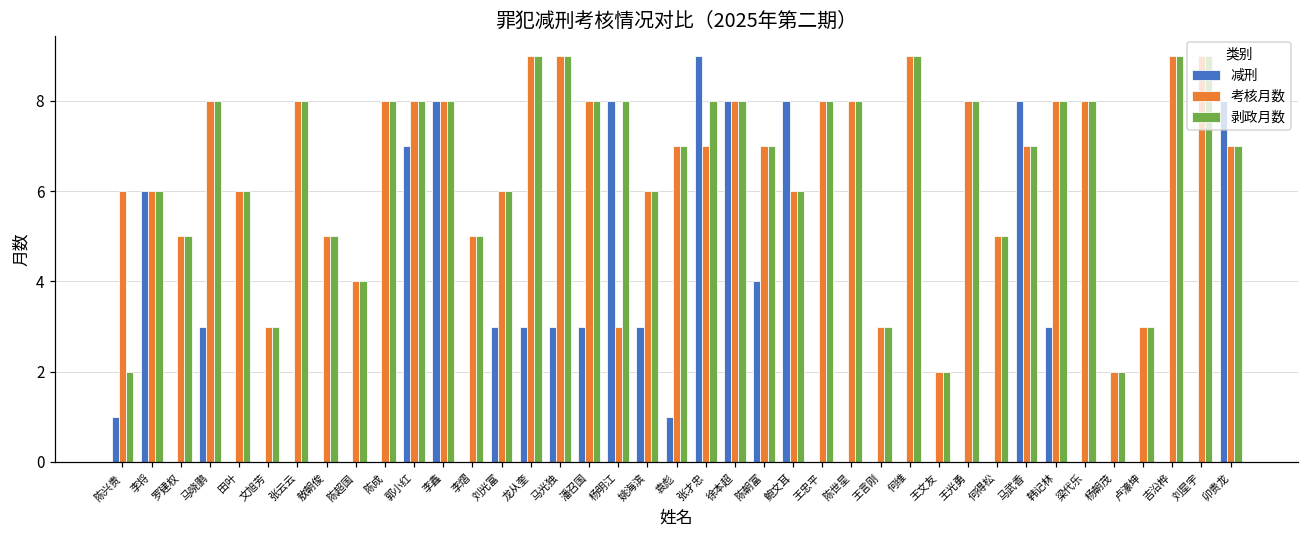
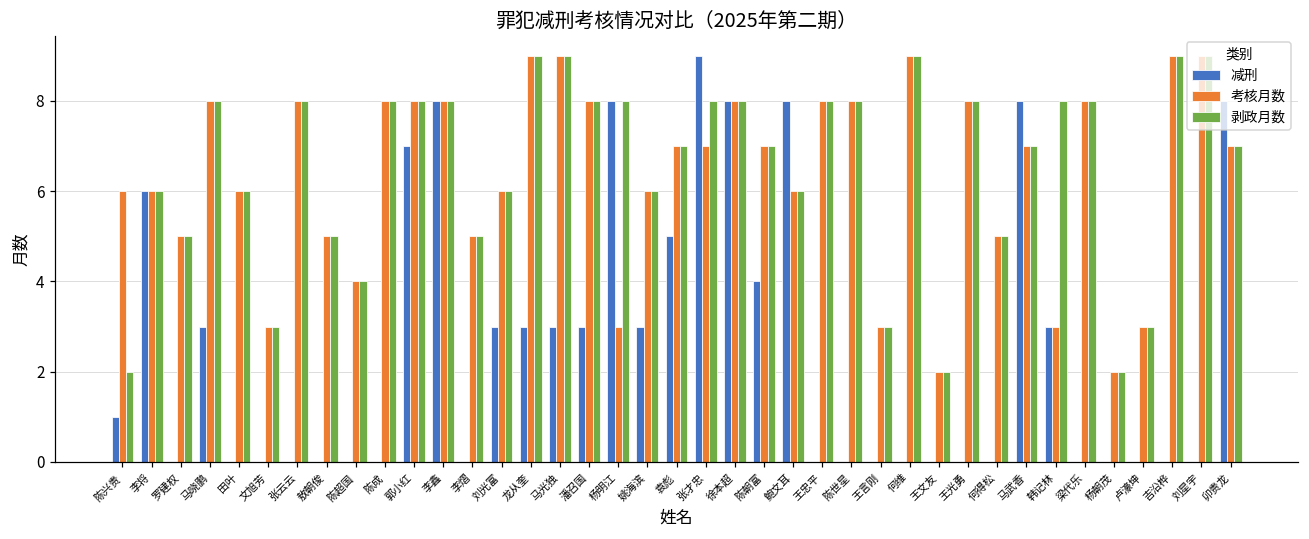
减刑, 袁彪: 1 -> 5
考核月数, 韩记林: 8 -> 3
